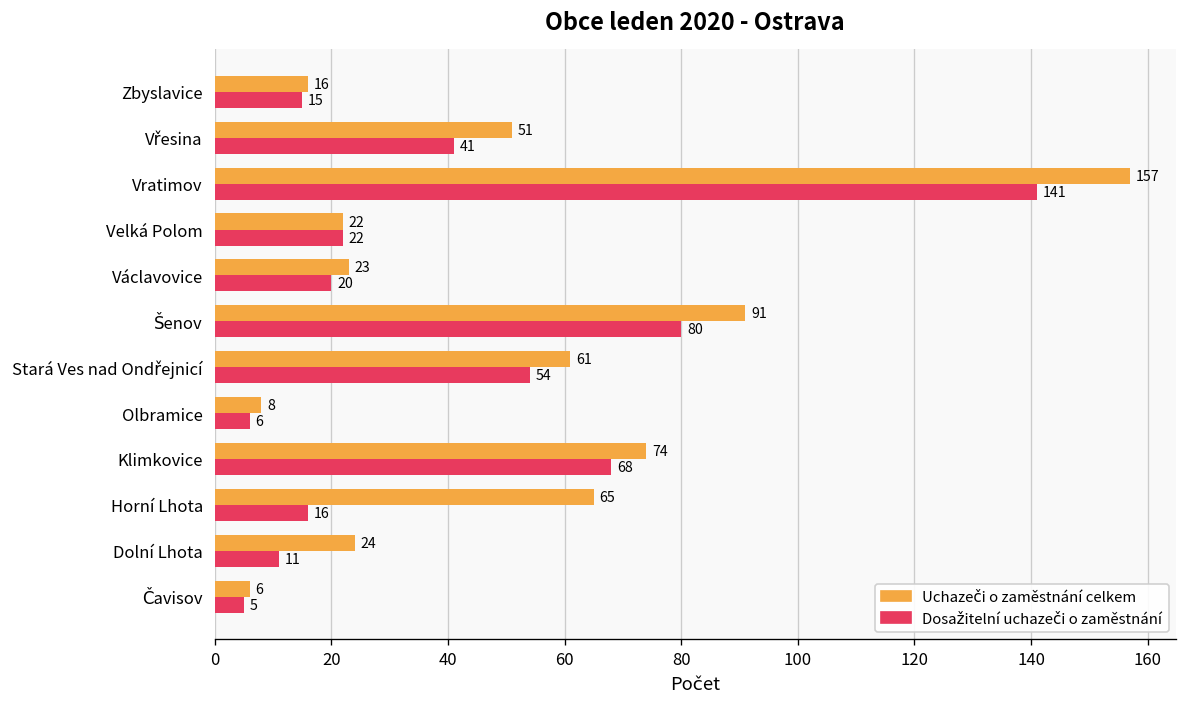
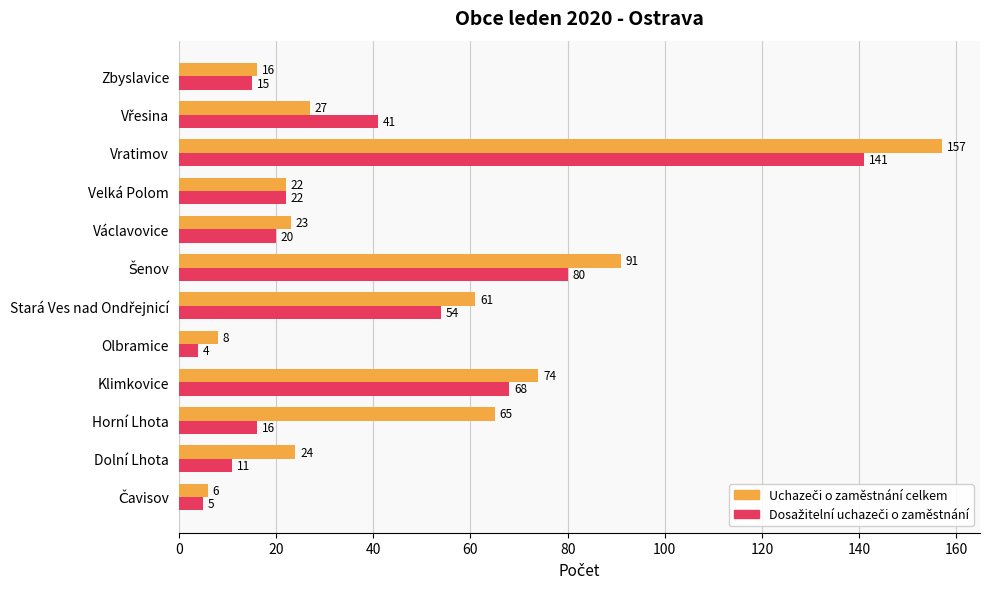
Uchazeči o zaměstnání celkem, Vřesina: 51 -> 27
Dosažitelní uchazeči o zaměstnání, Olbramice: 6 -> 4
